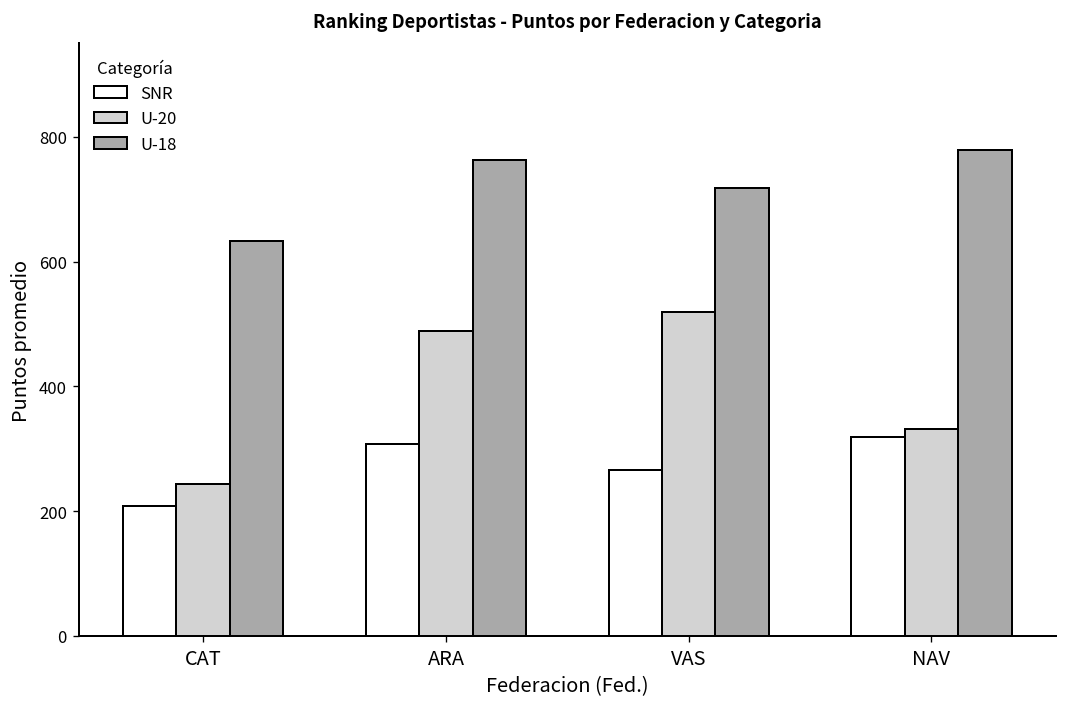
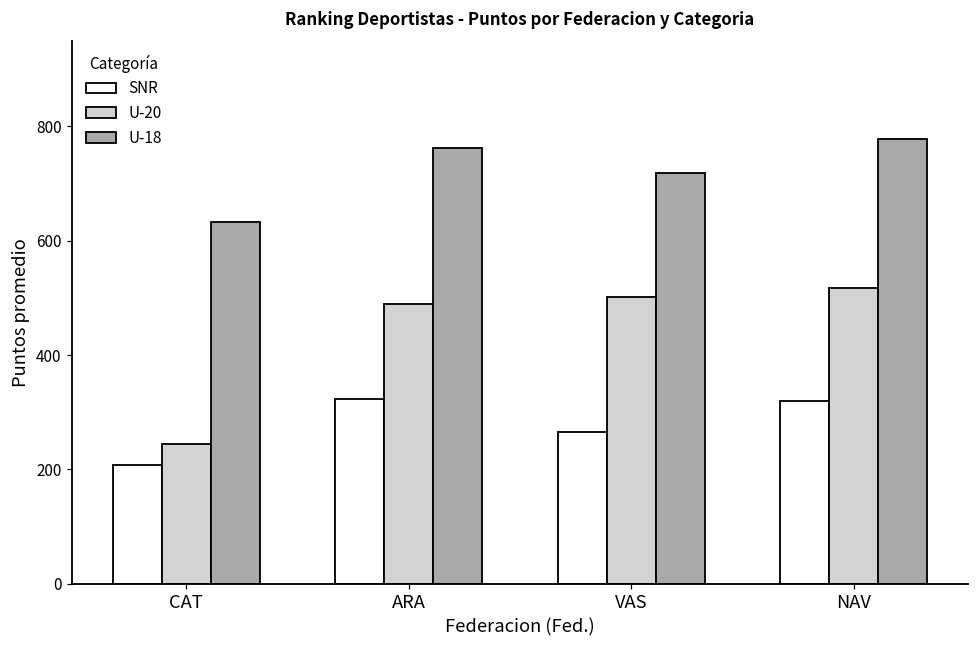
SNR, ARA: 310 -> 320
U-20, VAS: 520 -> 500
U-20, NAV: 330 -> 520
